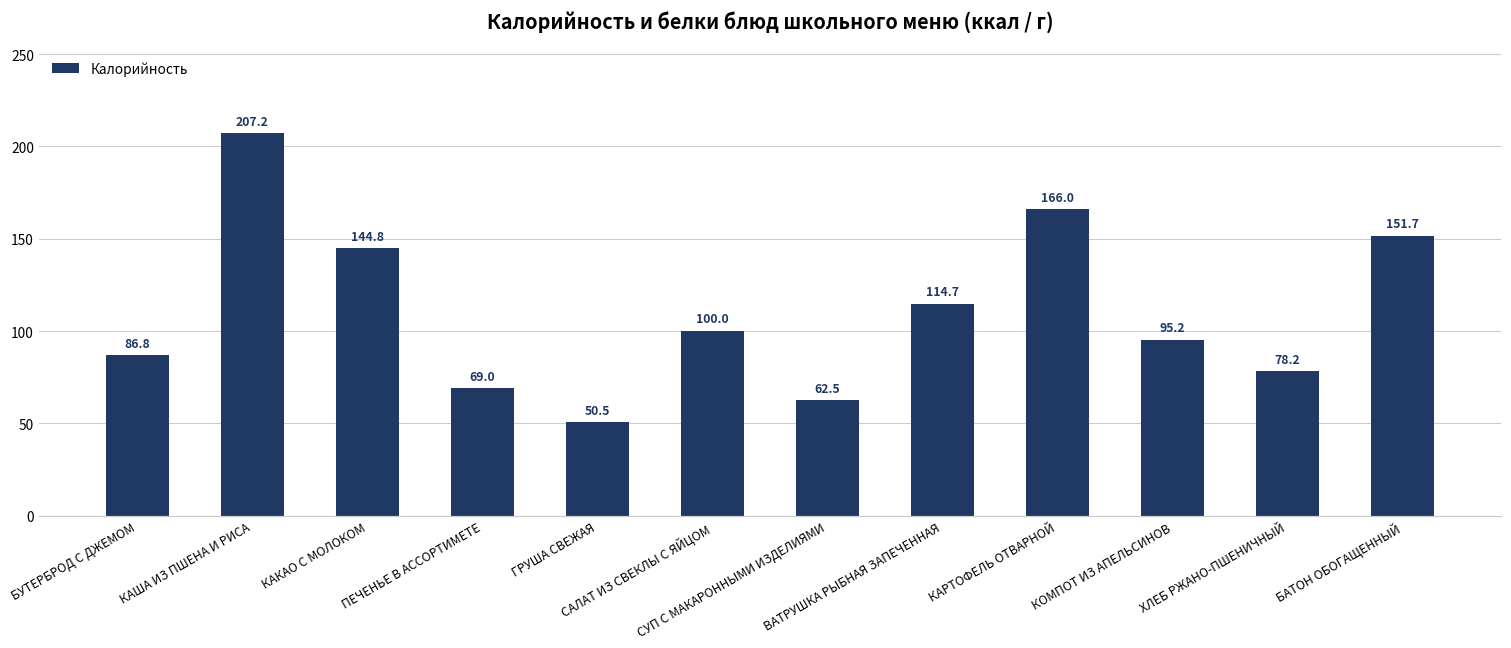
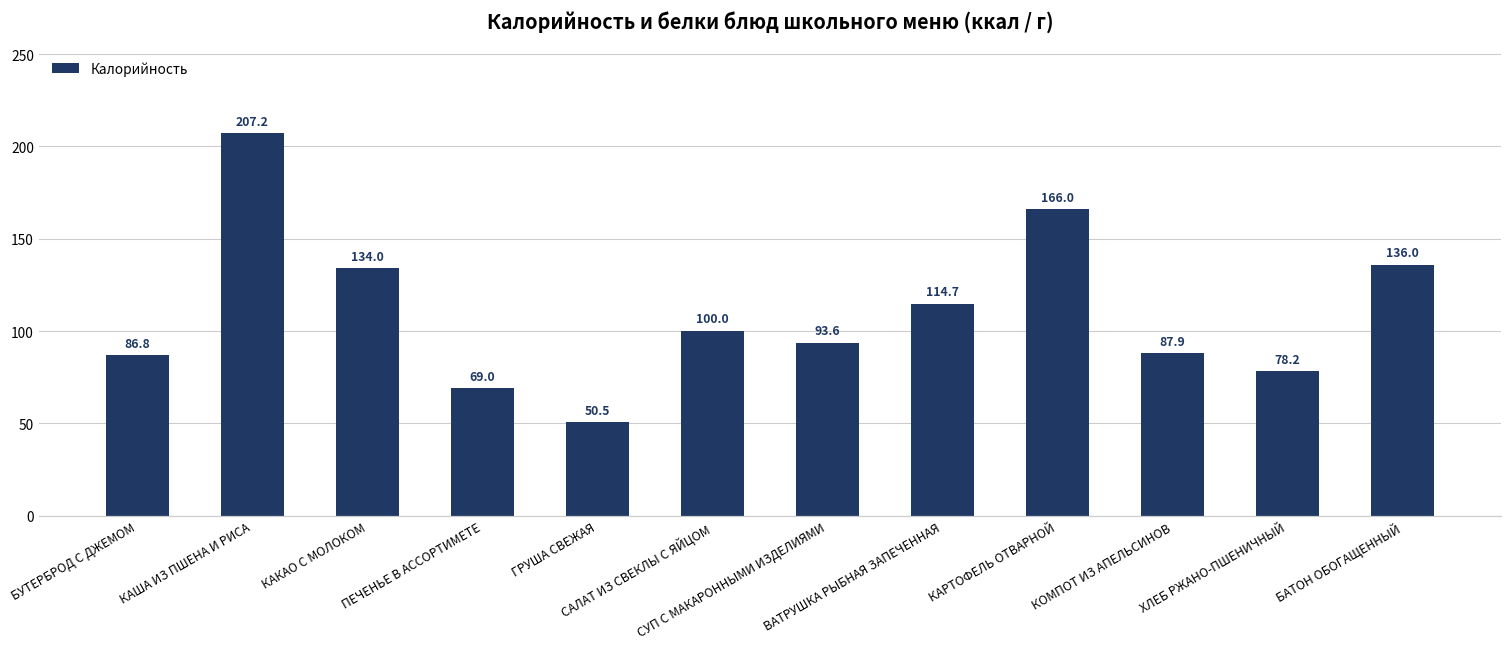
КАКАО С МОЛОКОМ: 144.8 -> 134.0
СУП С МАКАРОННЫМИ ИЗДЕЛИЯМИ: 62.5 -> 93.6
КОМПОТ ИЗ АПЕЛЬСИНОВ: 95.2 -> 87.9
БАТОН ОБОГАЩЕННЫЙ: 151.7 -> 136.0
